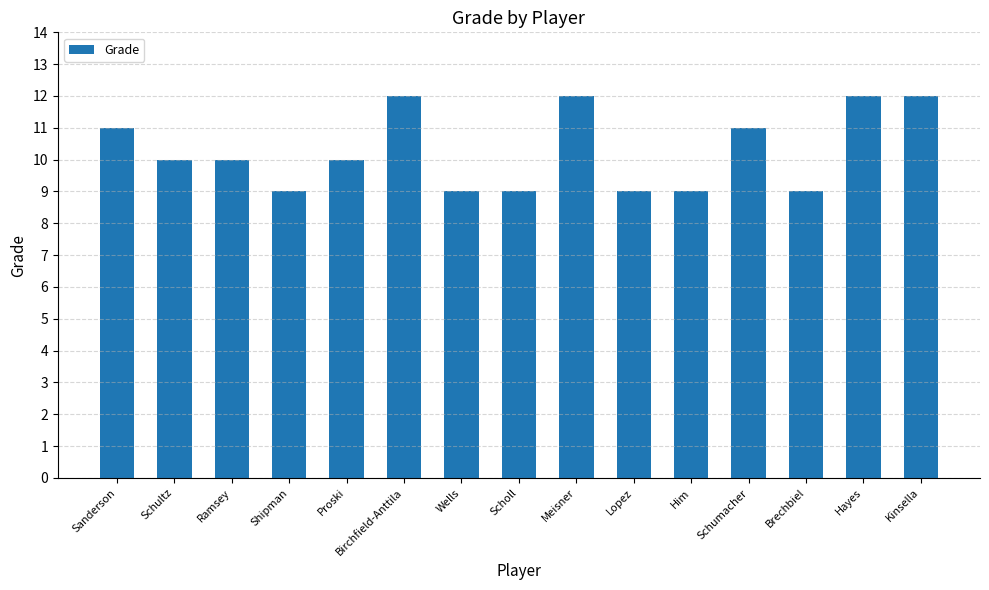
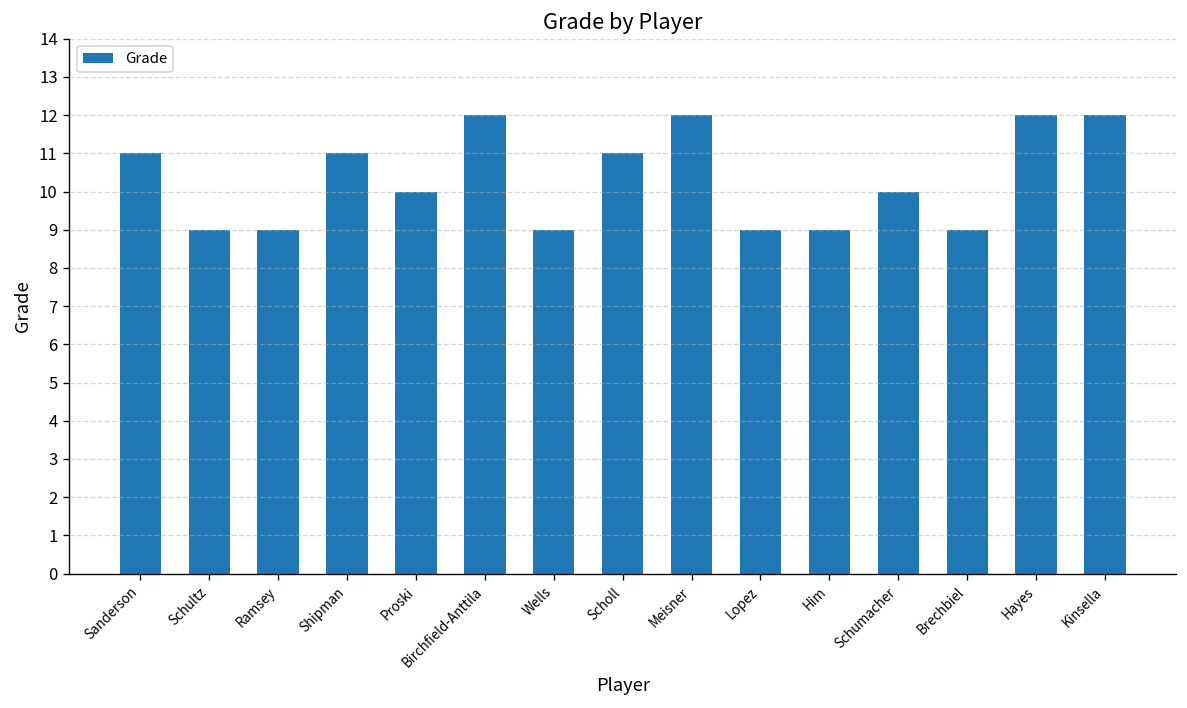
Schultz: 10 -> 9
Ramsey: 10 -> 9
Shipman: 9 -> 11
Scholl: 9 -> 11
Schumacher: 11 -> 10
